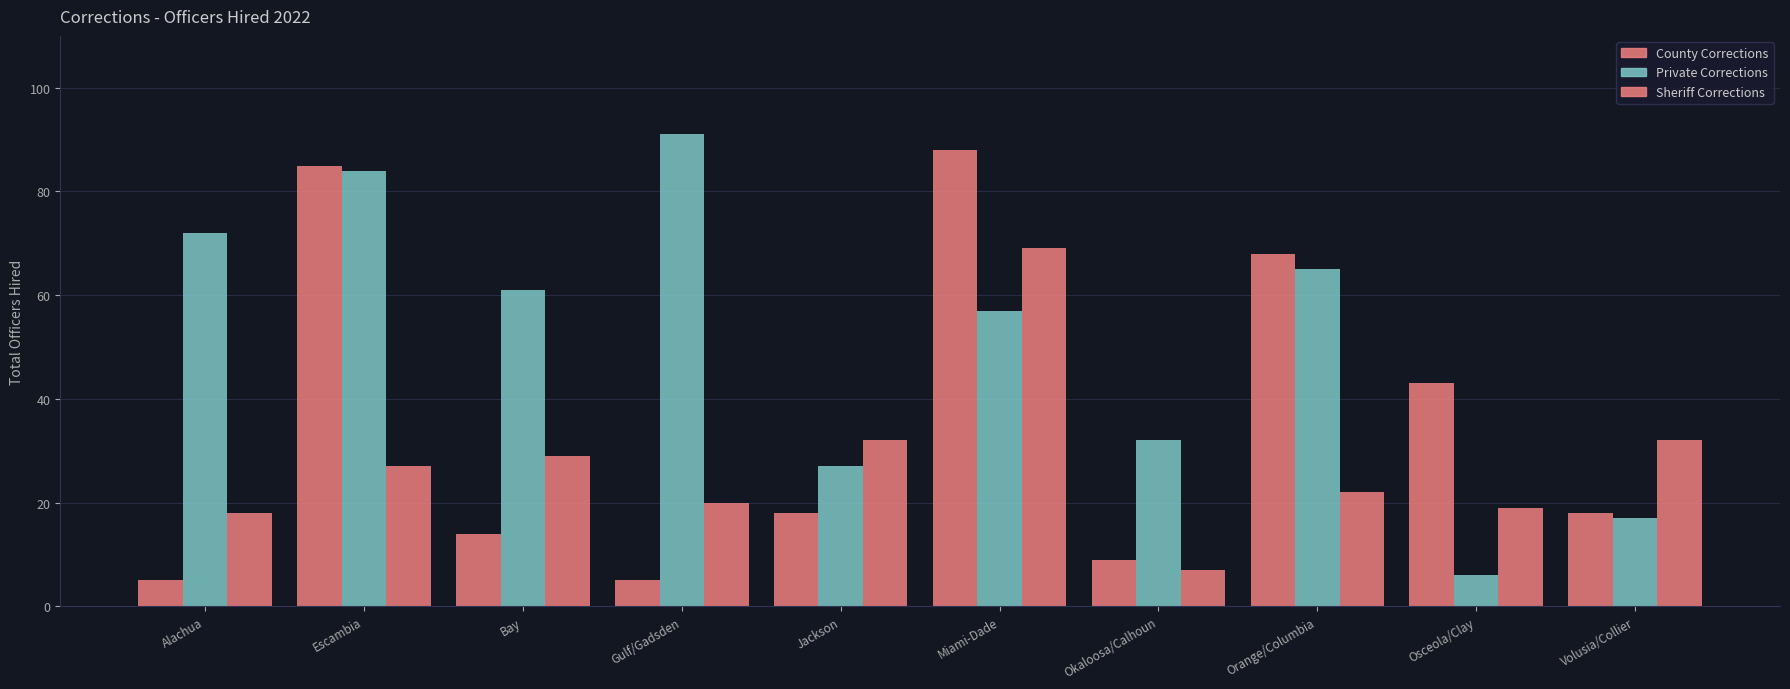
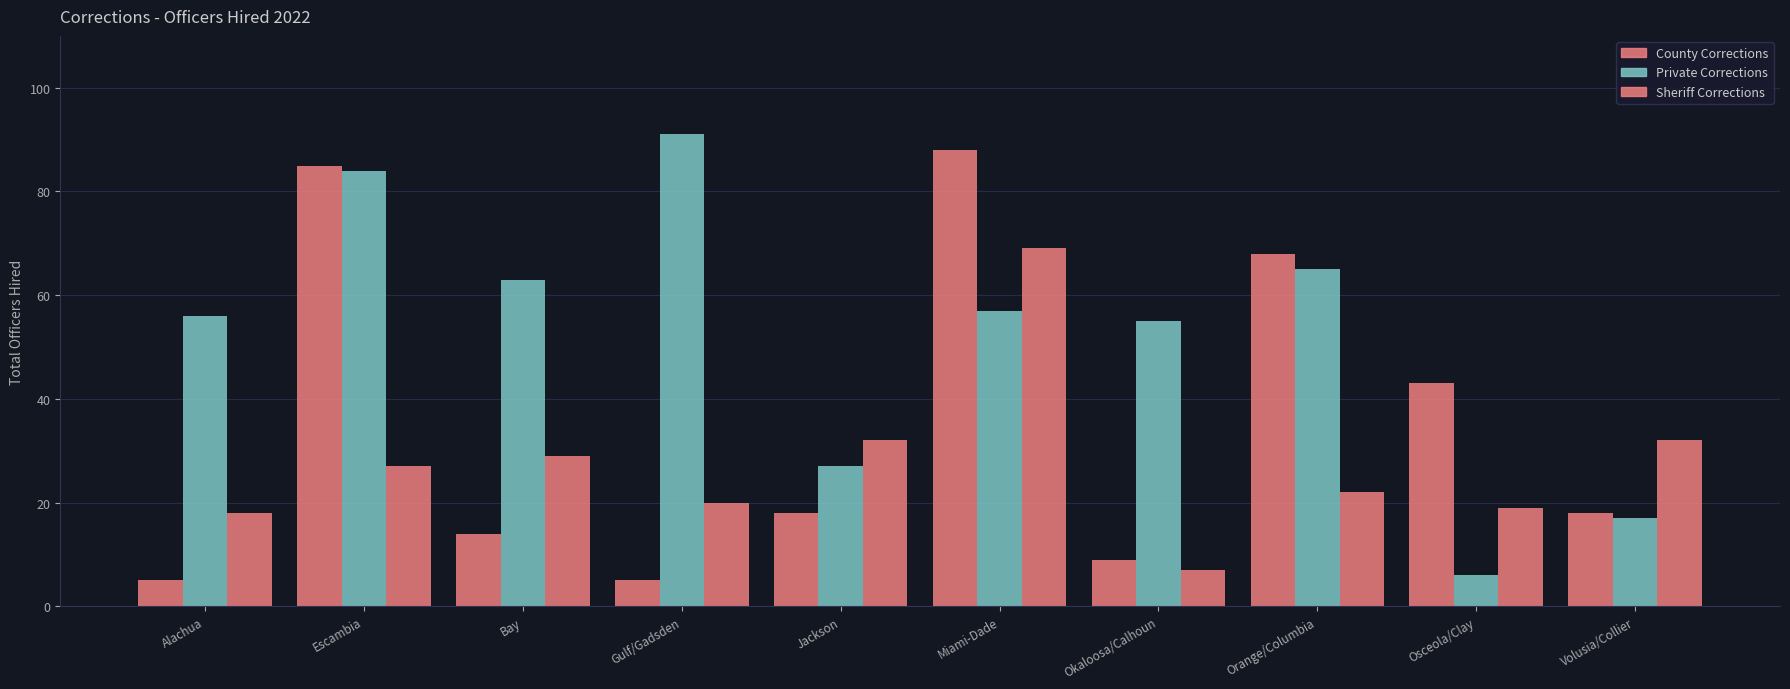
Private Corrections, Alachua: 72 -> 56
Private Corrections, Bay: 61 -> 63
Private Corrections, Okaloosa/Calhoun: 32 -> 55
